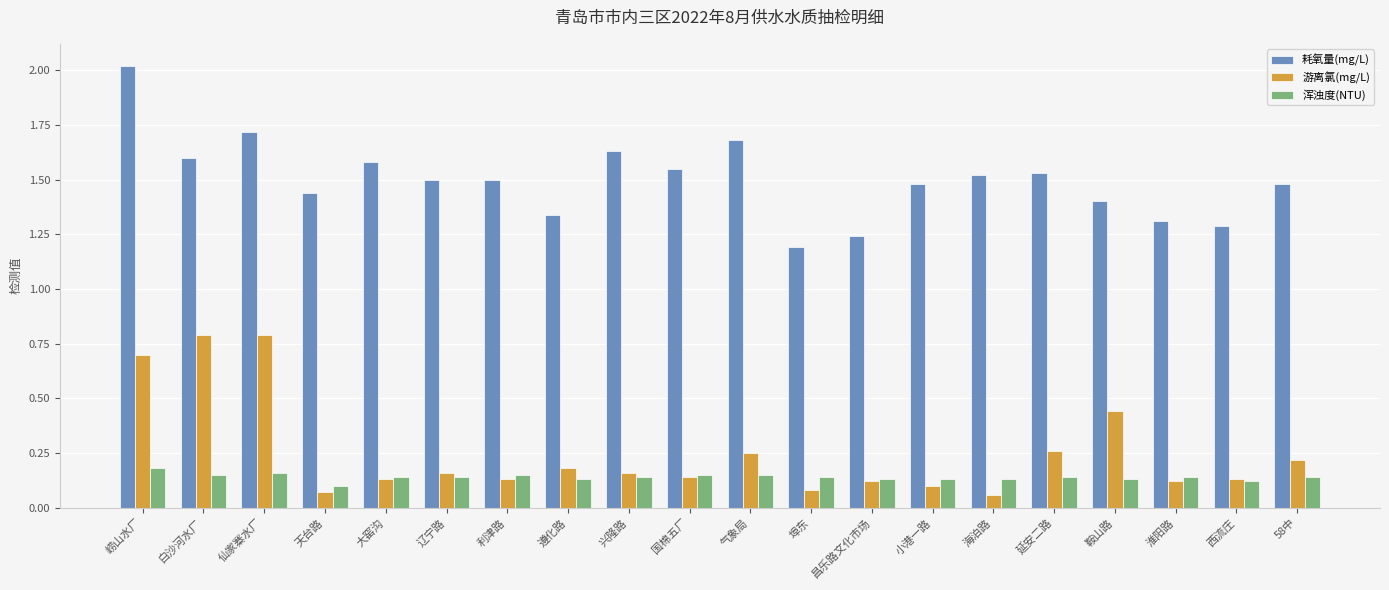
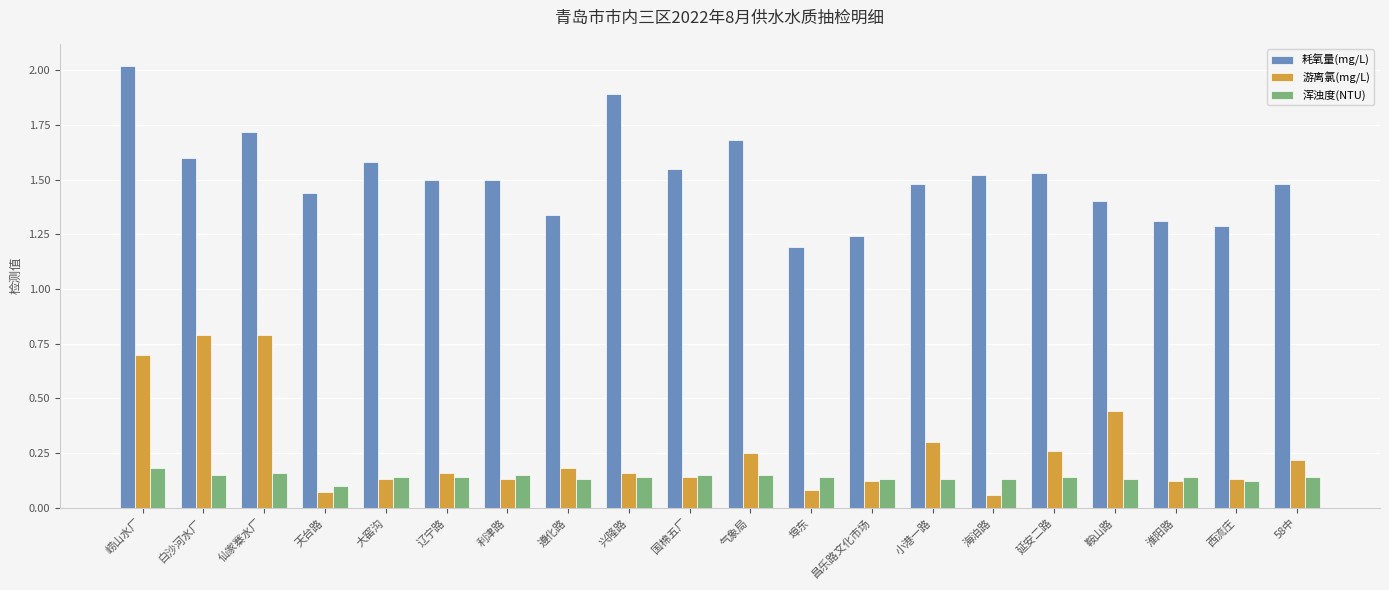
耗氧量(mg/L), 兴隆路: 1.63 -> 1.89
游离氯(mg/L), 小港一路: 0.1 -> 0.3
